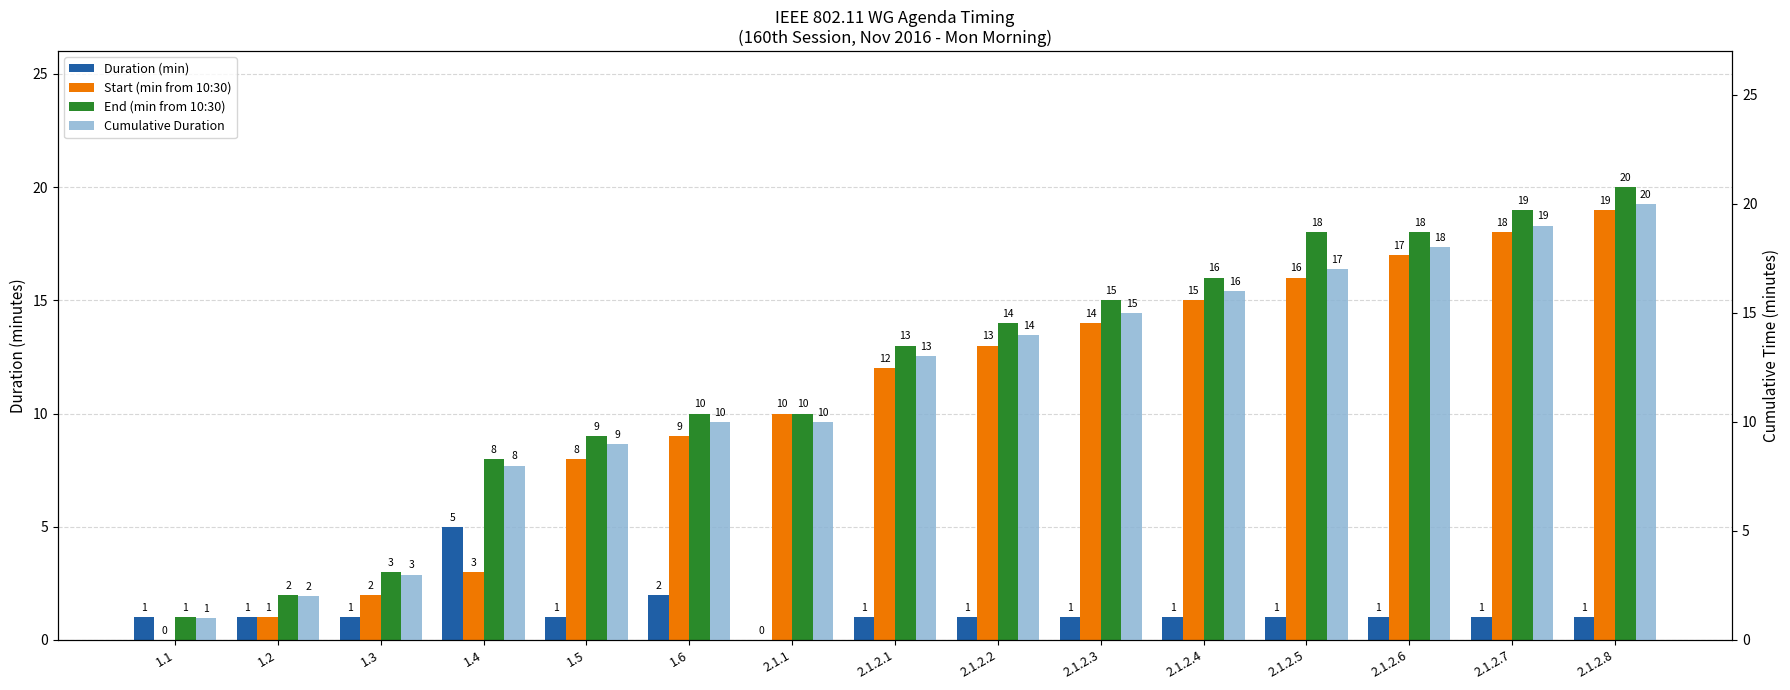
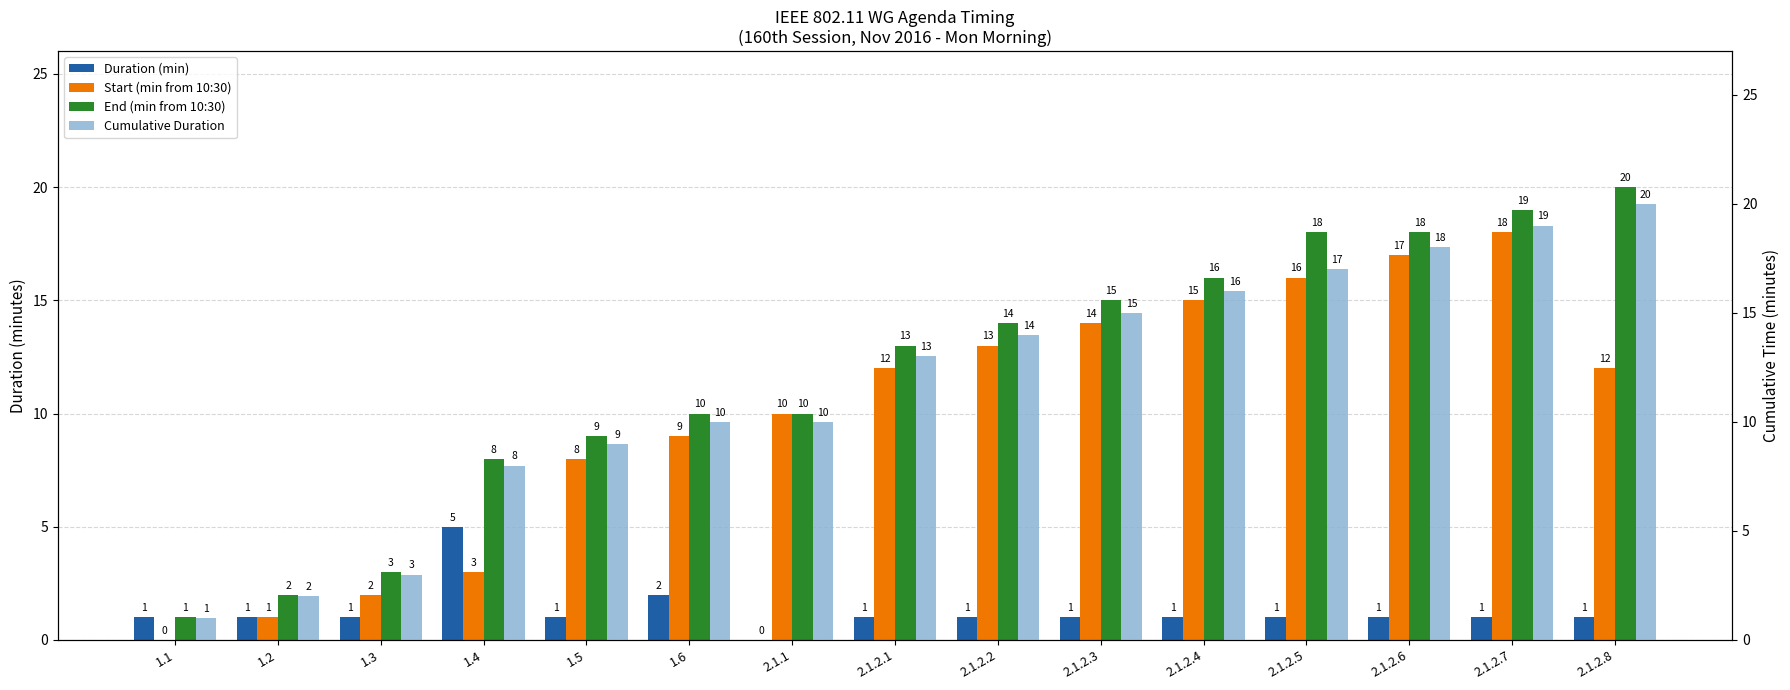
Start (min from 10:30), 2.1.2.8: 19 -> 12
